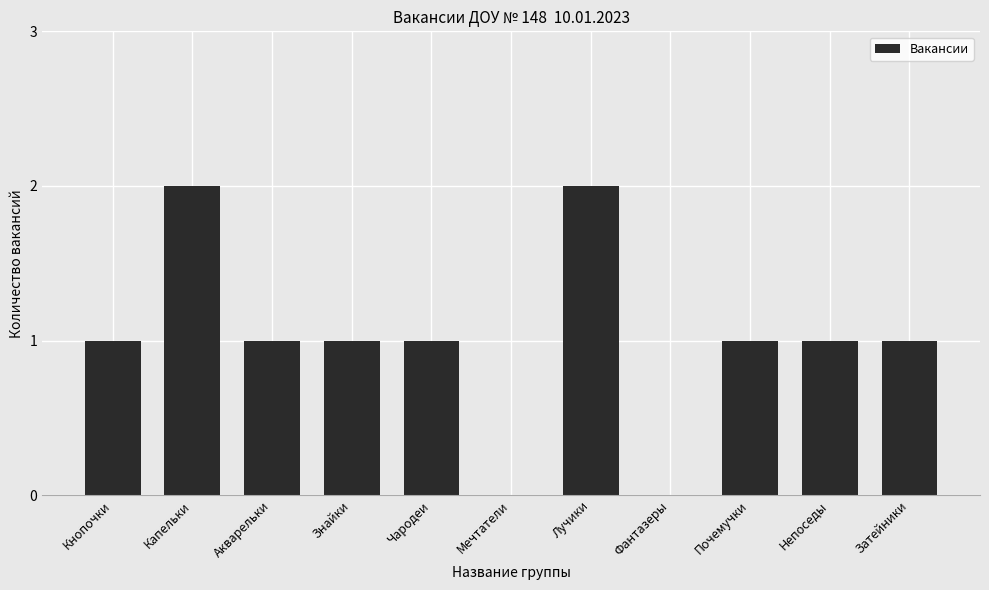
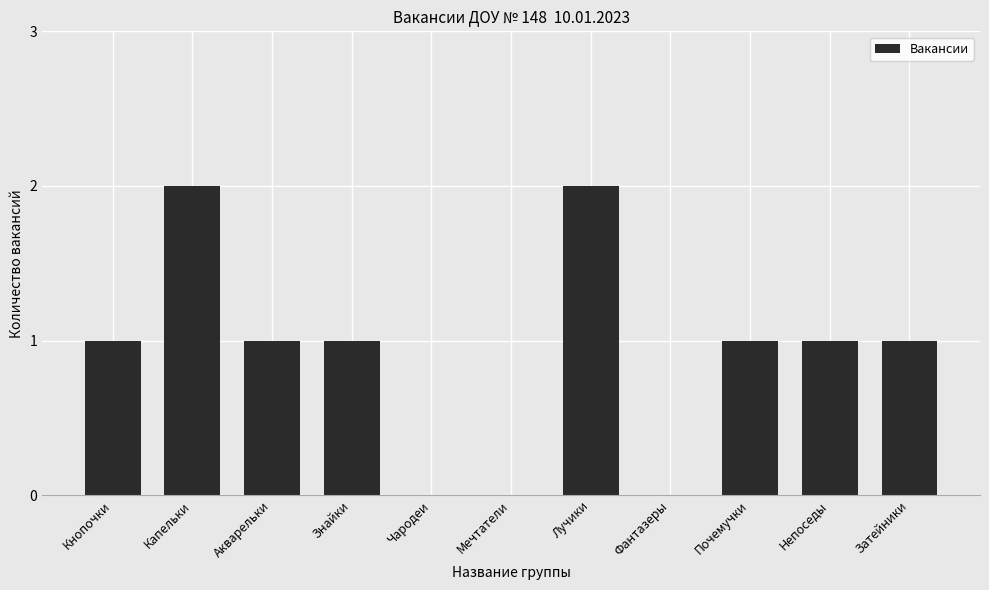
Чародеи: 1 -> 0
